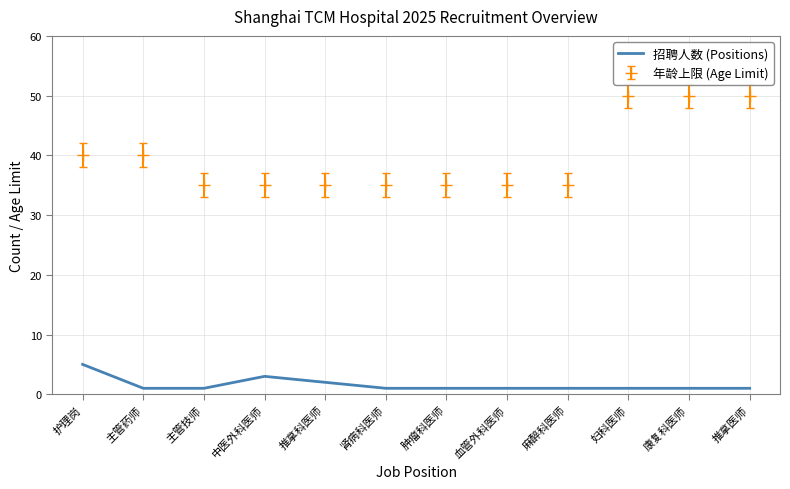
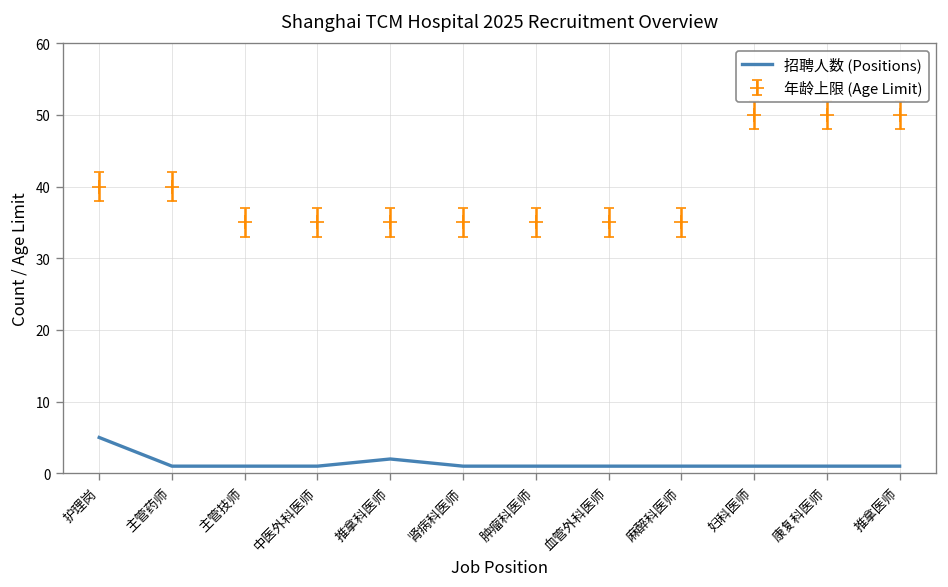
招聘人数 (Positions), 中医外科医师: 3 -> 1
